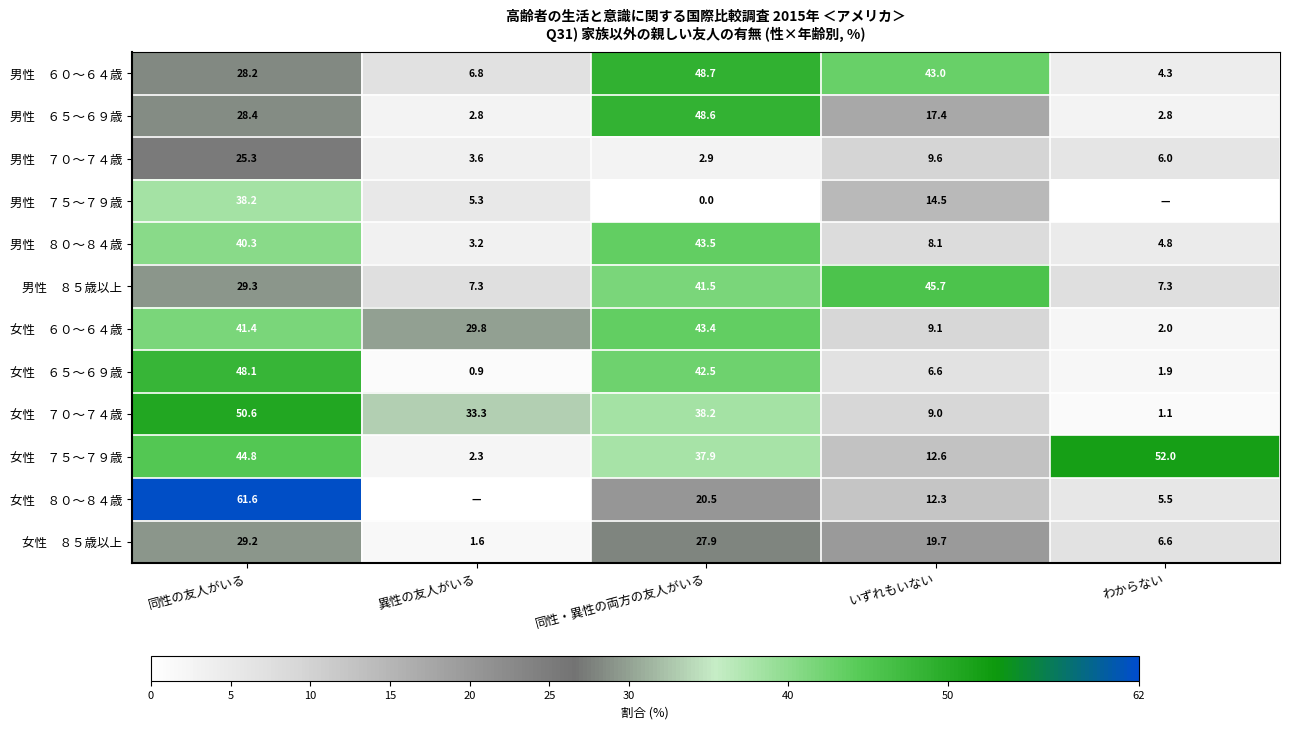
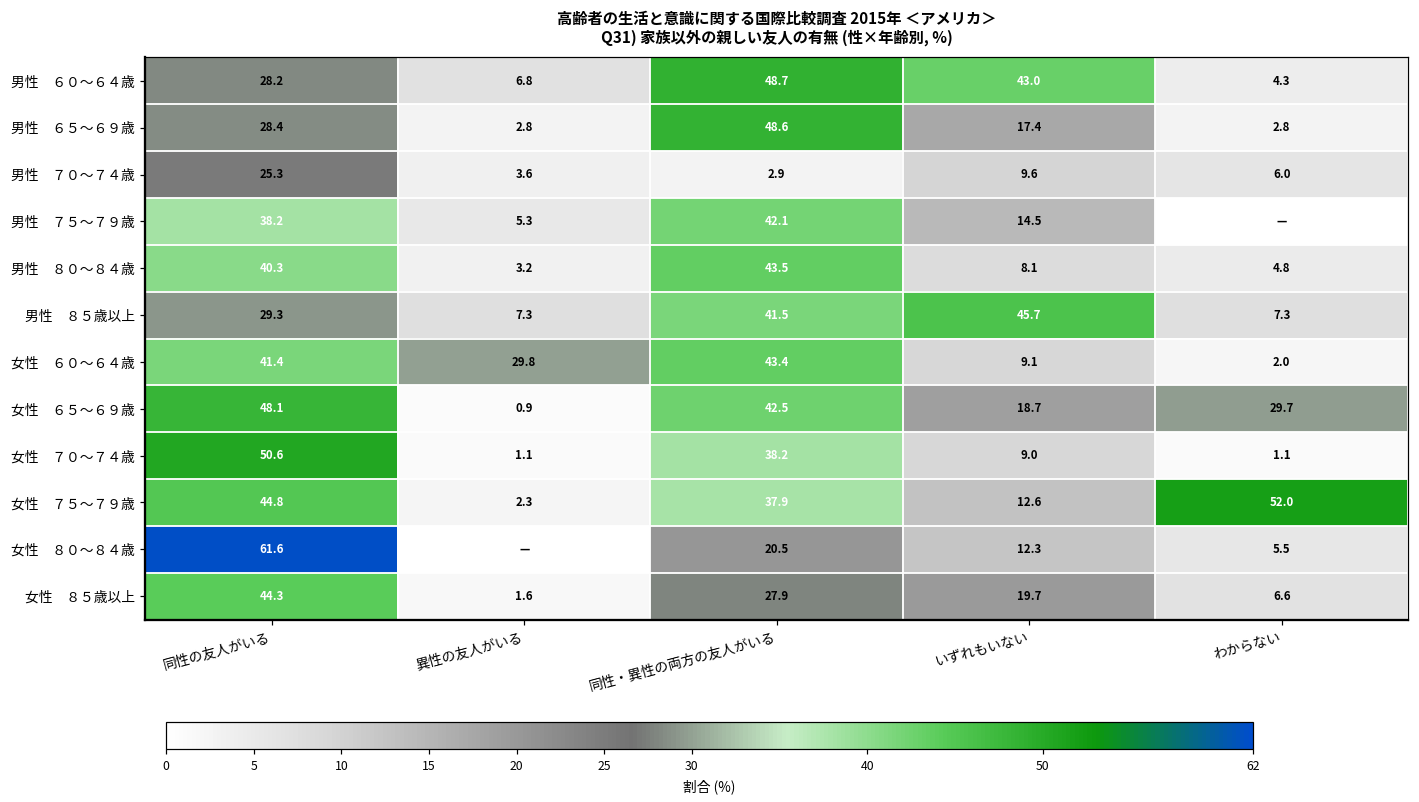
男性 ７５～７９歳, 同性・異性の両方の友人がいる: 0.0 -> 42.1
女性 ６５～６９歳, いずれもいない: 6.6 -> 18.7
女性 ６５～６９歳, わからない: 1.9 -> 29.7
女性 ７０～７４歳, 異性の友人がいる: 33.3 -> 1.1
女性 ８５歳以上, 同性の友人がいる: 29.2 -> 44.3
